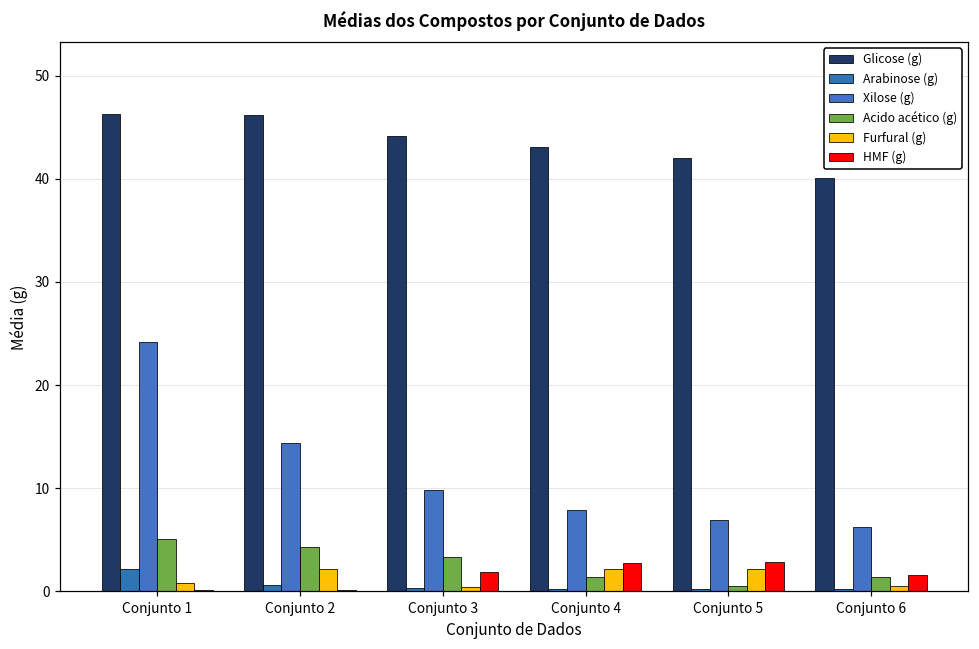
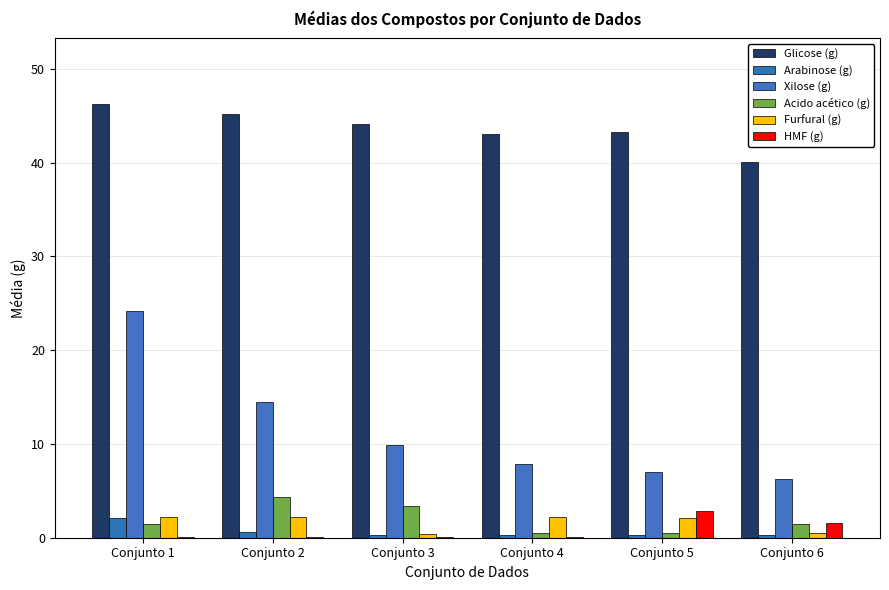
Acido acético (g), Conjunto 1: 5 -> 1
Furfural (g), Conjunto 1: 1 -> 2
Glicose (g), Conjunto 2: 46 -> 45
HMF (g), Conjunto 3: 2 -> 0
Acido acético (g), Conjunto 4: 1.4 -> 0.5
HMF (g), Conjunto 4: 3 -> 0
Glicose (g), Conjunto 5: 42 -> 43
